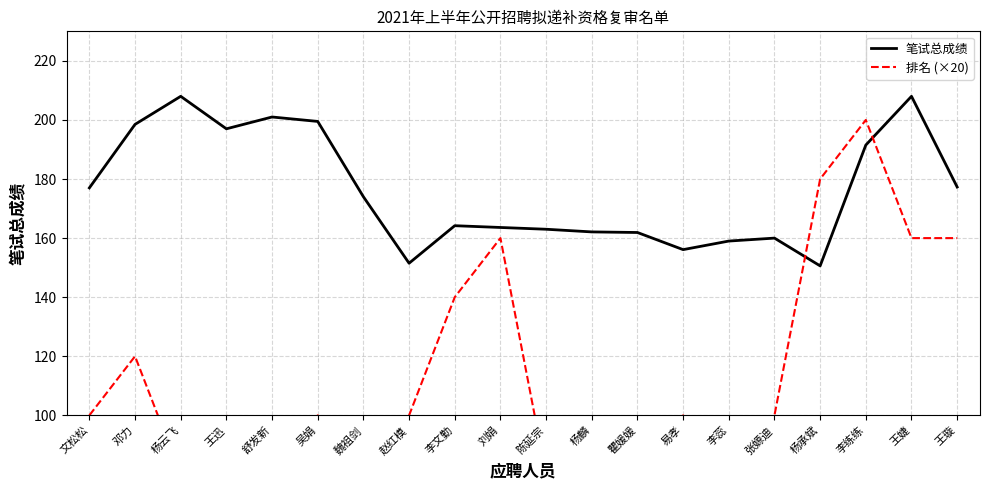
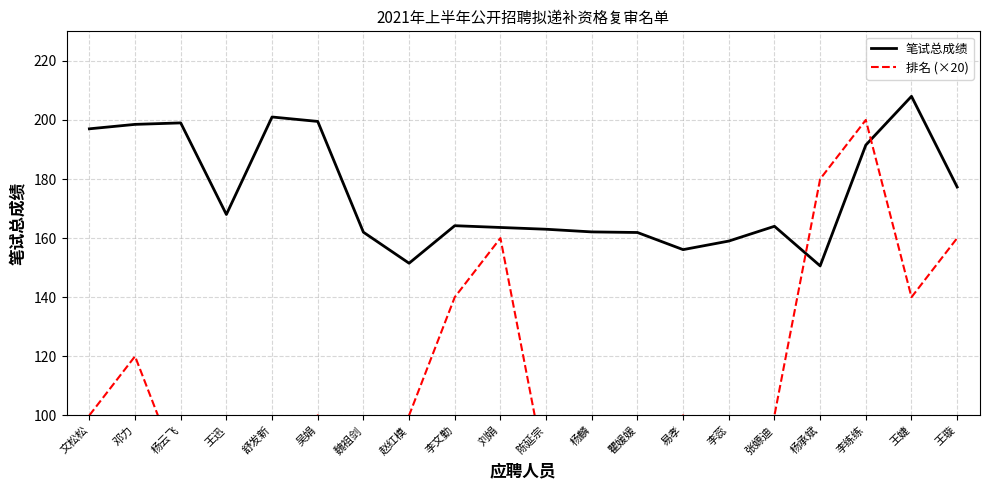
笔试总成绩, 文松松: 177 -> 197
笔试总成绩, 杨云飞: 208 -> 199
笔试总成绩, 王迅: 197 -> 168
笔试总成绩, 魏祖剑: 174 -> 162
笔试总成绩, 张嫄迪: 160 -> 164
排名 (×20), 王婕: 160 -> 140
